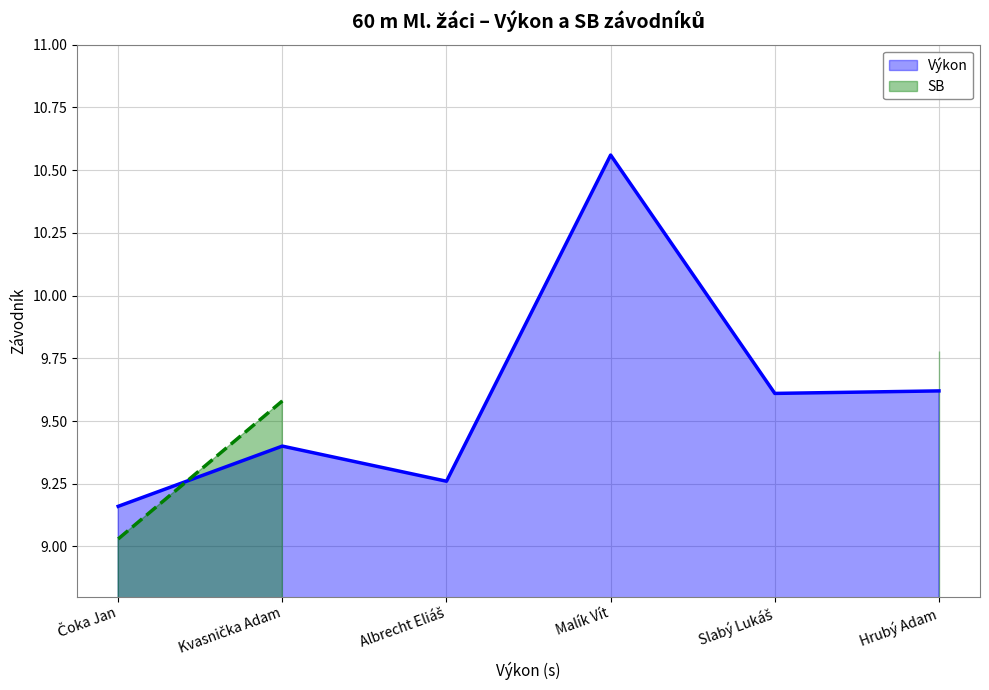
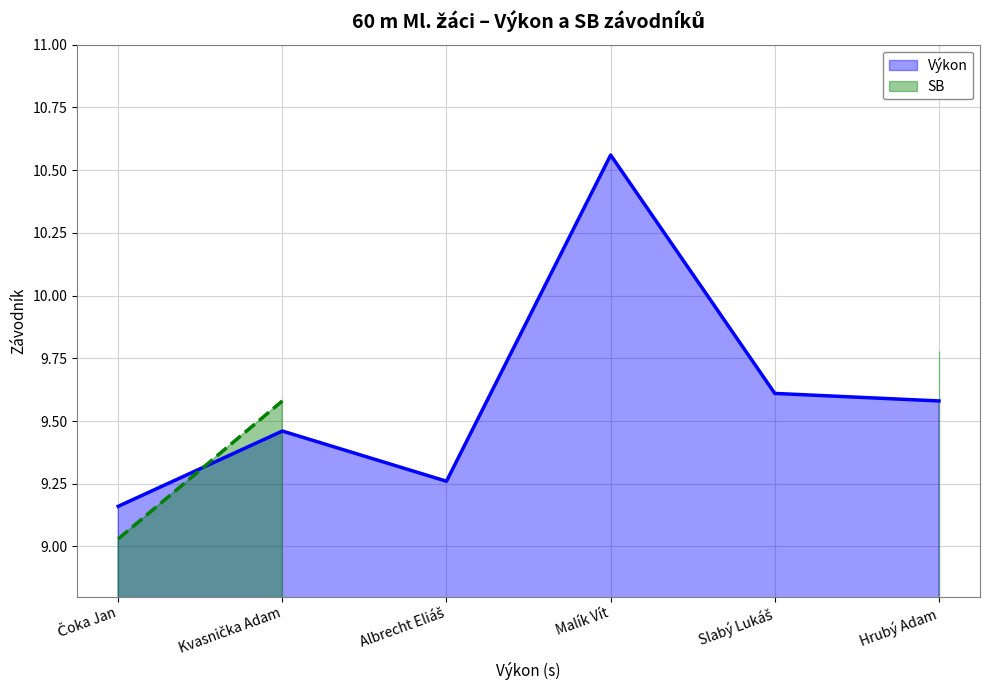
Výkon, Kvasnička Adam: 9.40 -> 9.46
Výkon, Hrubý Adam: 9.62 -> 9.58
